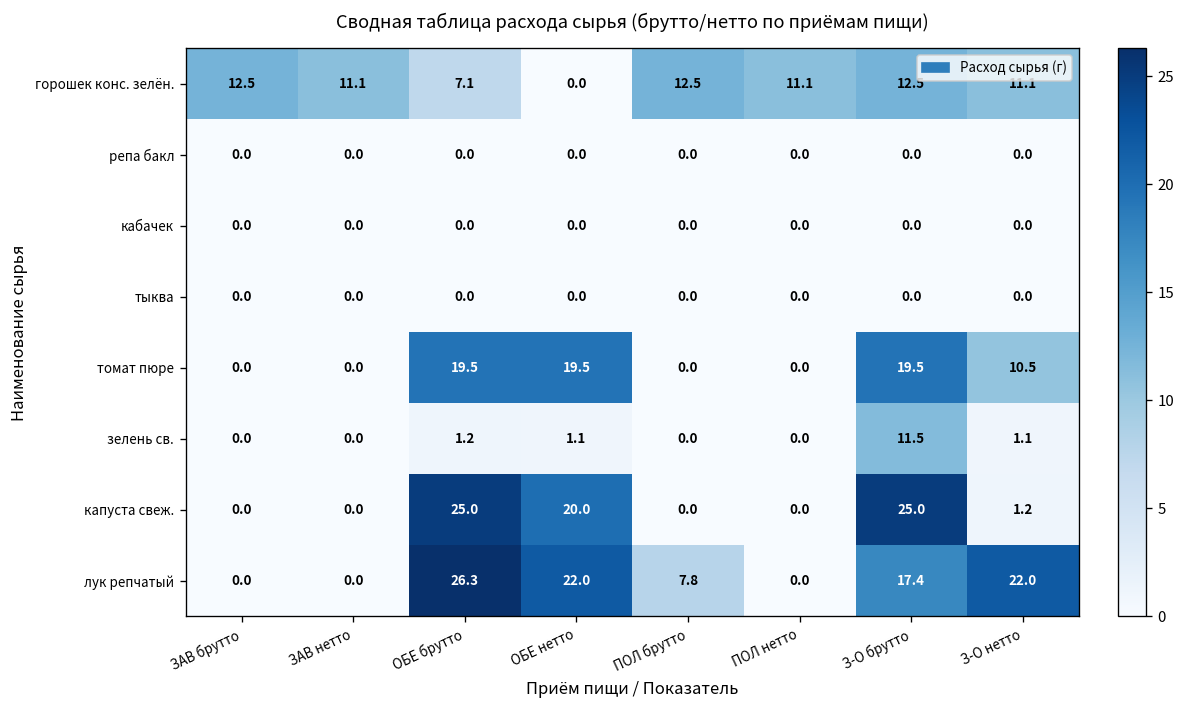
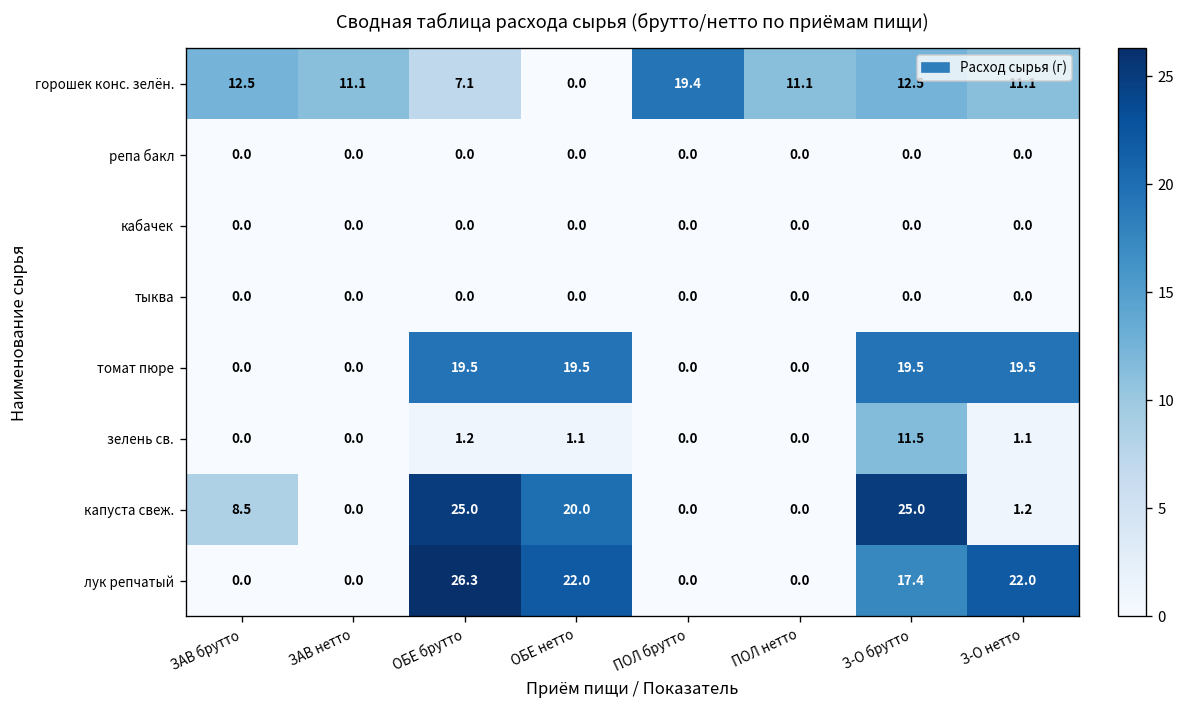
горошек конс. зелён., ПОЛ брутто: 12.5 -> 19.4
томат пюре, З-О нетто: 10.5 -> 19.5
капуста свеж., ЗАВ брутто: 0.0 -> 8.5
лук репчатый, ПОЛ брутто: 7.8 -> 0.0
